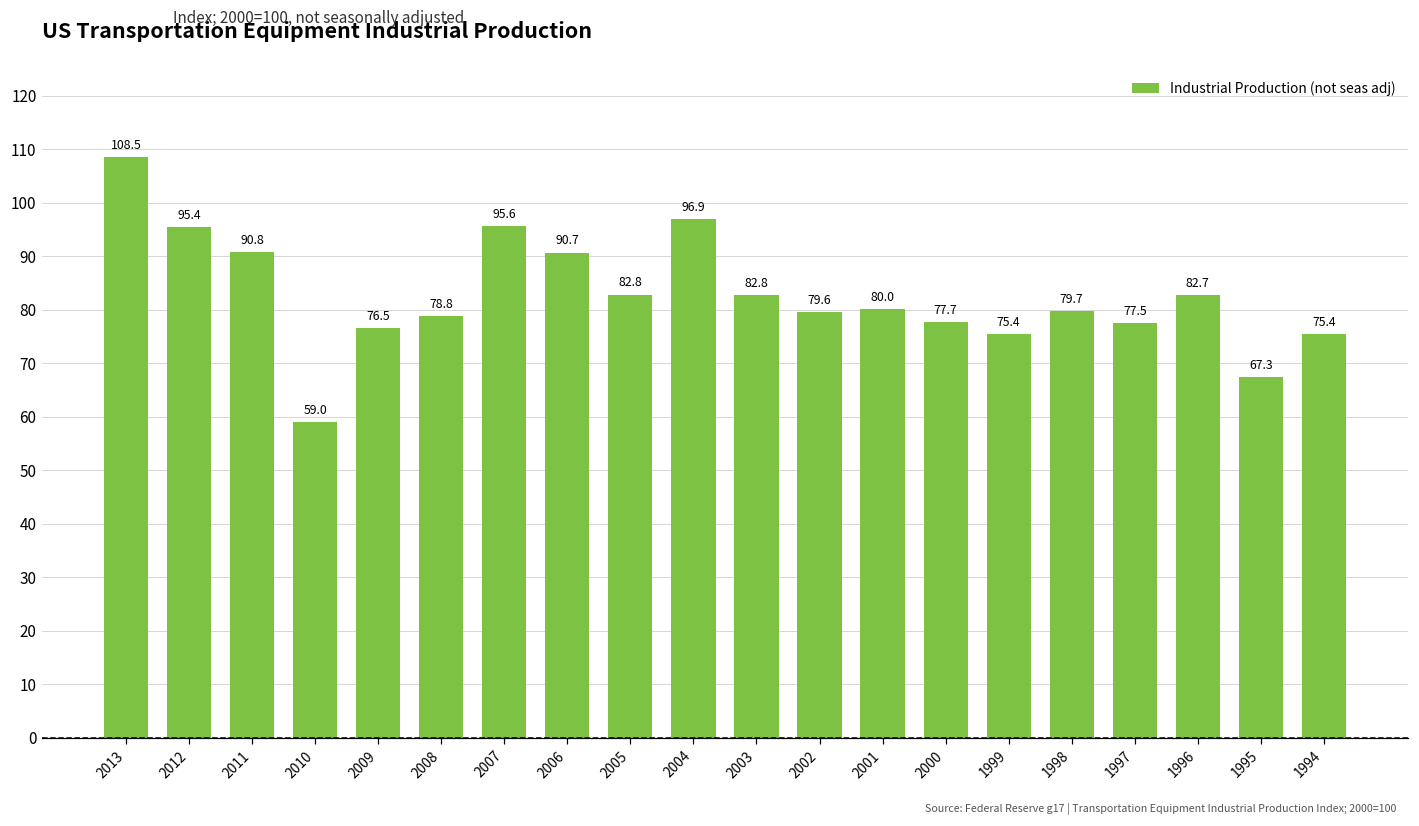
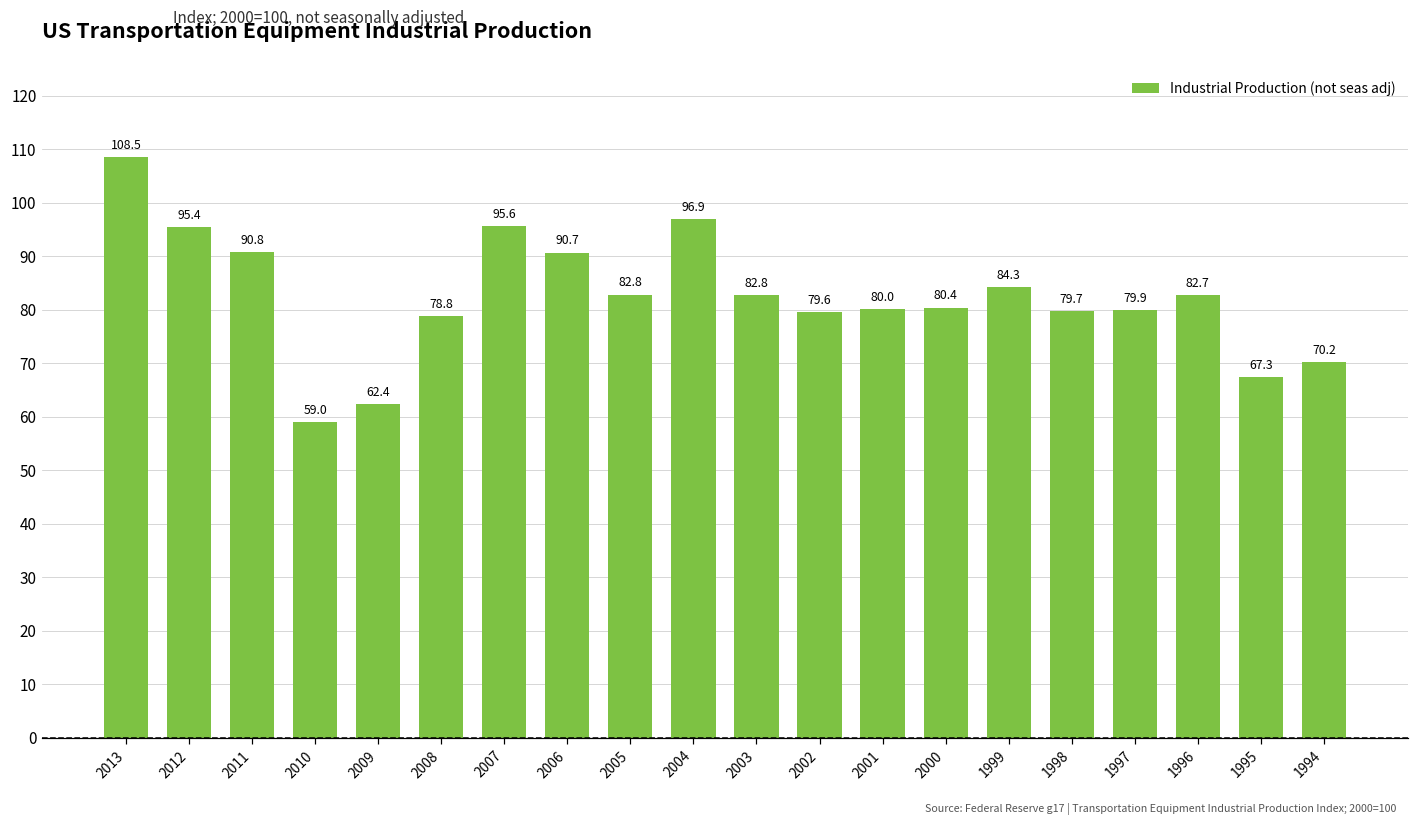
2009: 76.5 -> 62.4
2000: 77.7 -> 80.4
1999: 75.4 -> 84.3
1997: 77.5 -> 79.9
1994: 75.4 -> 70.2
